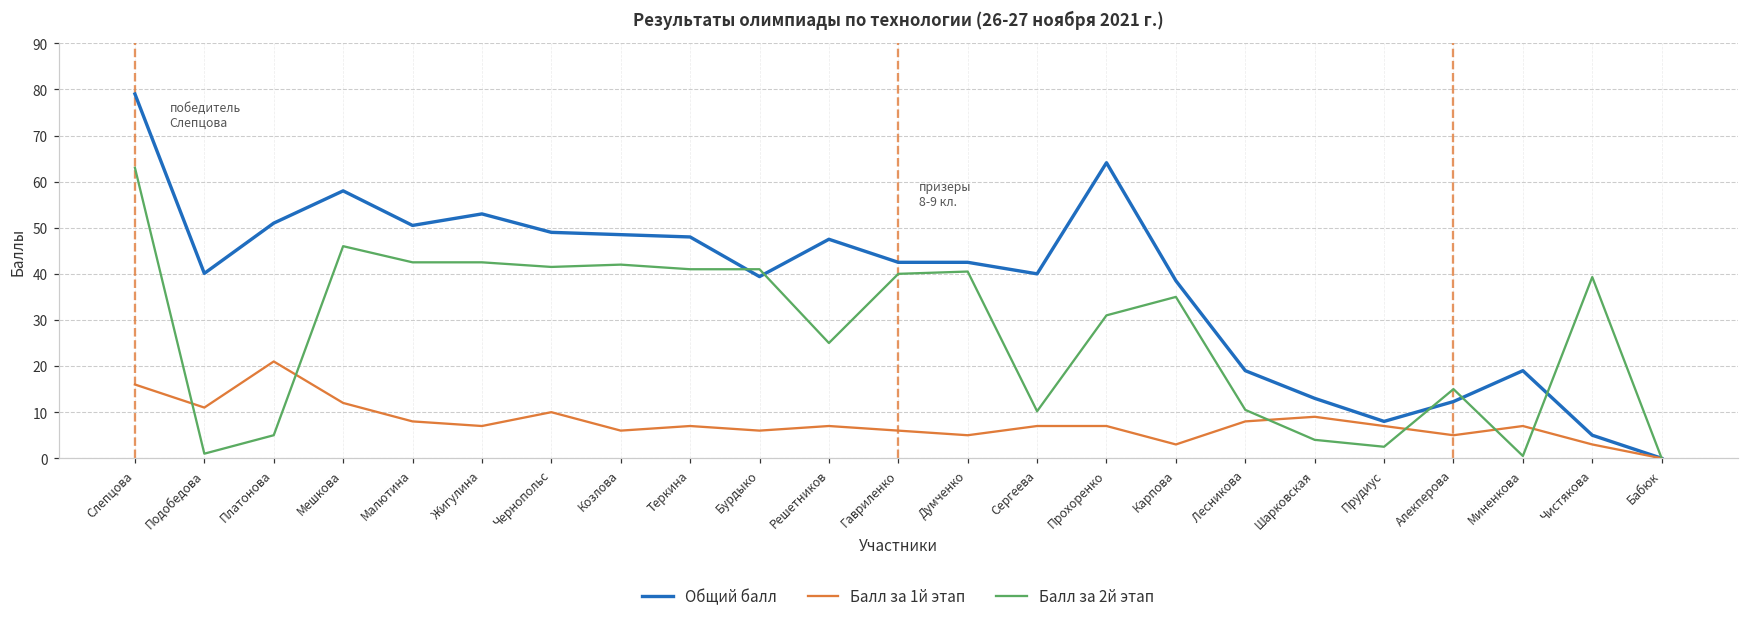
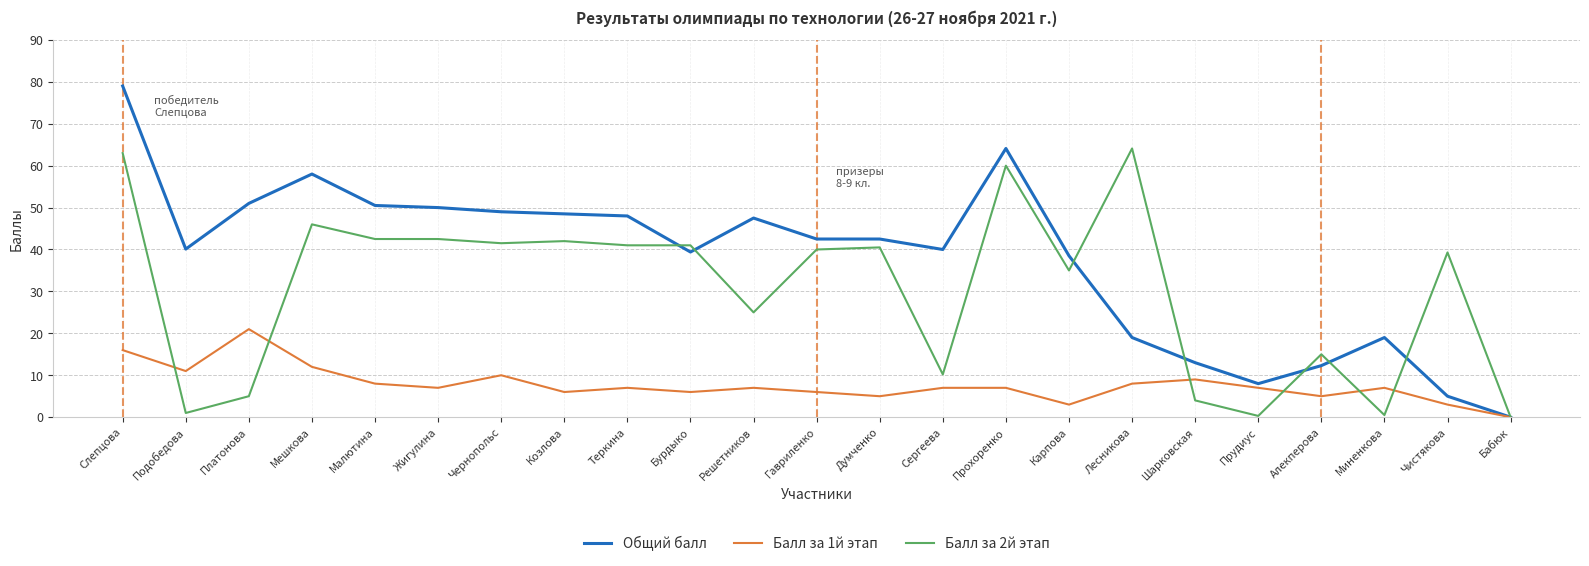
Общий балл, Жигулина: 53 -> 50
Балл за 2й этап, Прохоренко: 31 -> 60
Балл за 2й этап, Лесникова: 11 -> 64
Балл за 2й этап, Прудиус: 3 -> 0
